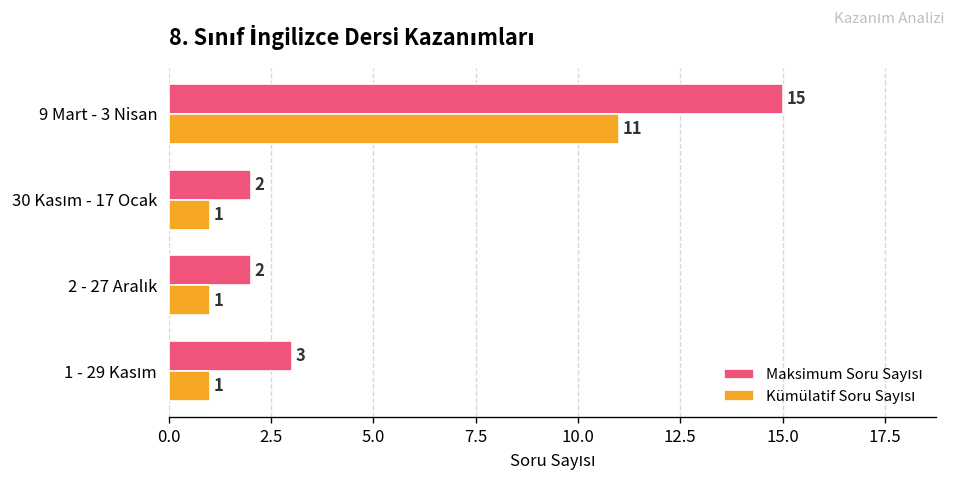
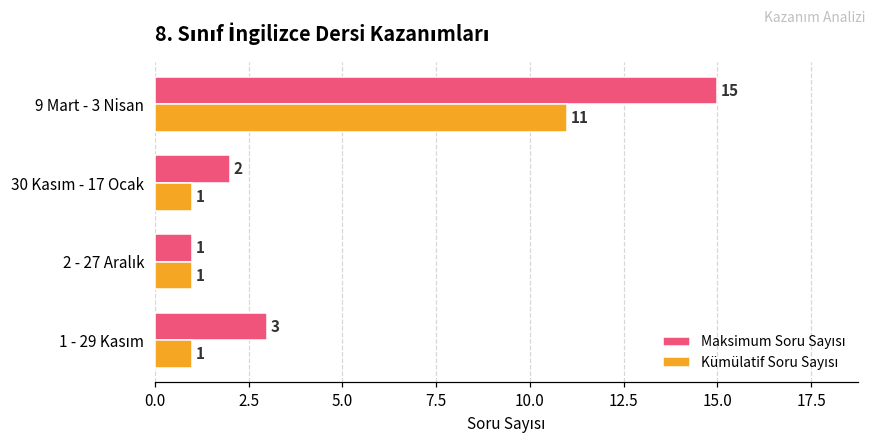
Maksimum Soru Sayısı, 2 - 27 Aralık: 2 -> 1
